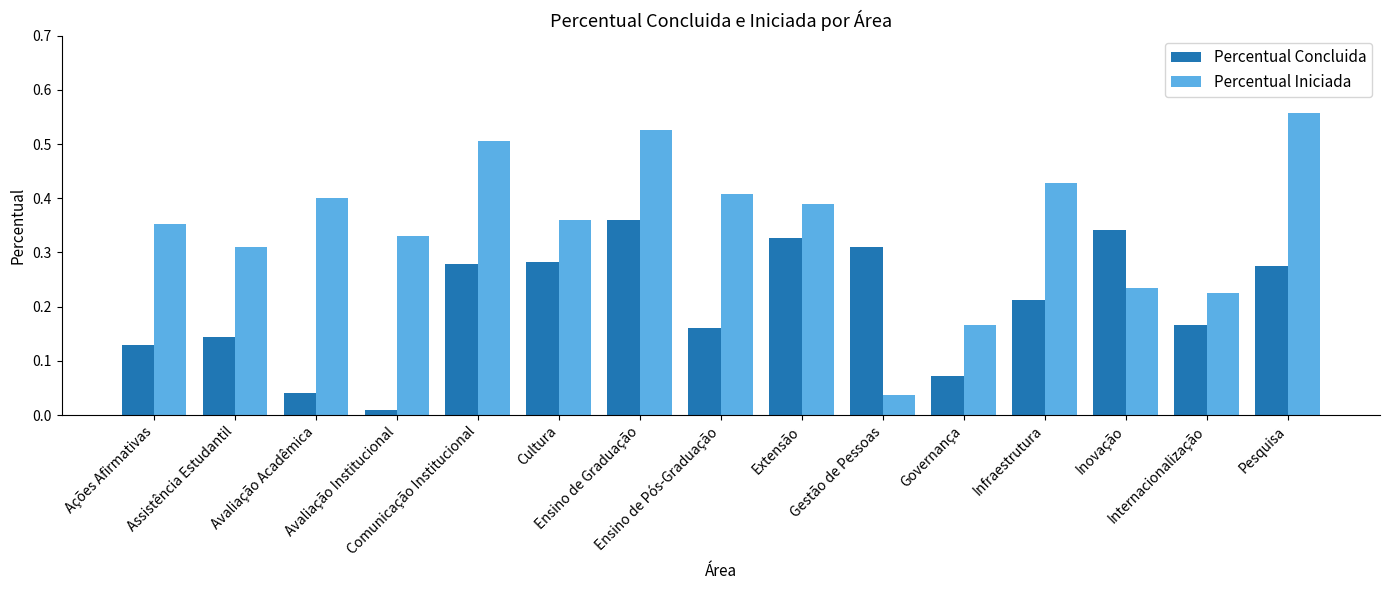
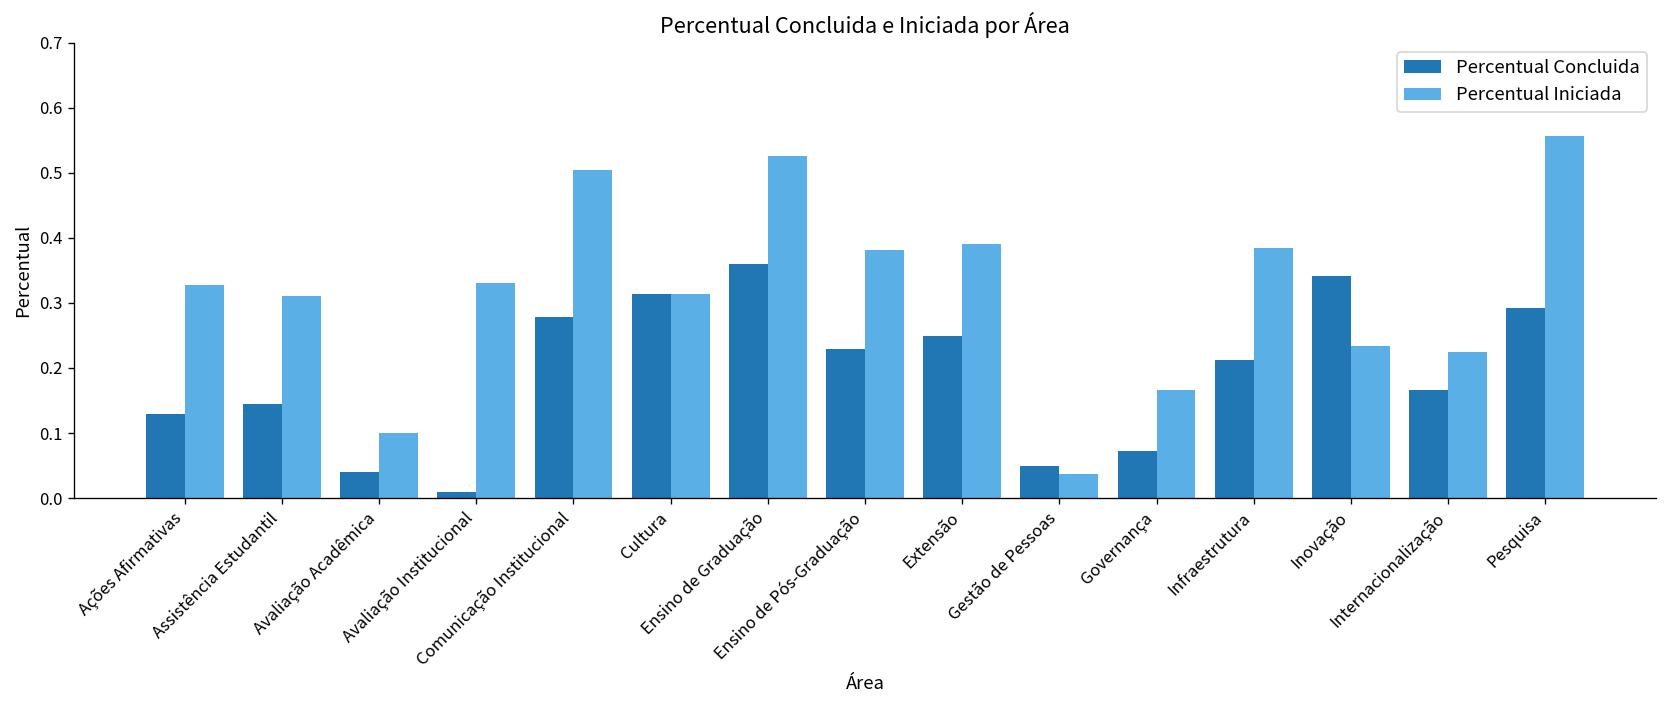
Percentual Iniciada, Ações Afirmativas: 0.35 -> 0.33
Percentual Iniciada, Avaliação Acadêmica: 0.4 -> 0.1
Percentual Concluida, Cultura: 0.28 -> 0.31
Percentual Iniciada, Cultura: 0.36 -> 0.31
Percentual Concluida, Ensino de Pós-Graduação: 0.16 -> 0.23
Percentual Iniciada, Ensino de Pós-Graduação: 0.41 -> 0.38
Percentual Concluida, Extensão: 0.33 -> 0.25
Percentual Concluida, Gestão de Pessoas: 0.31 -> 0.05
Percentual Iniciada, Infraestrutura: 0.43 -> 0.38
Percentual Concluida, Pesquisa: 0.28 -> 0.29
